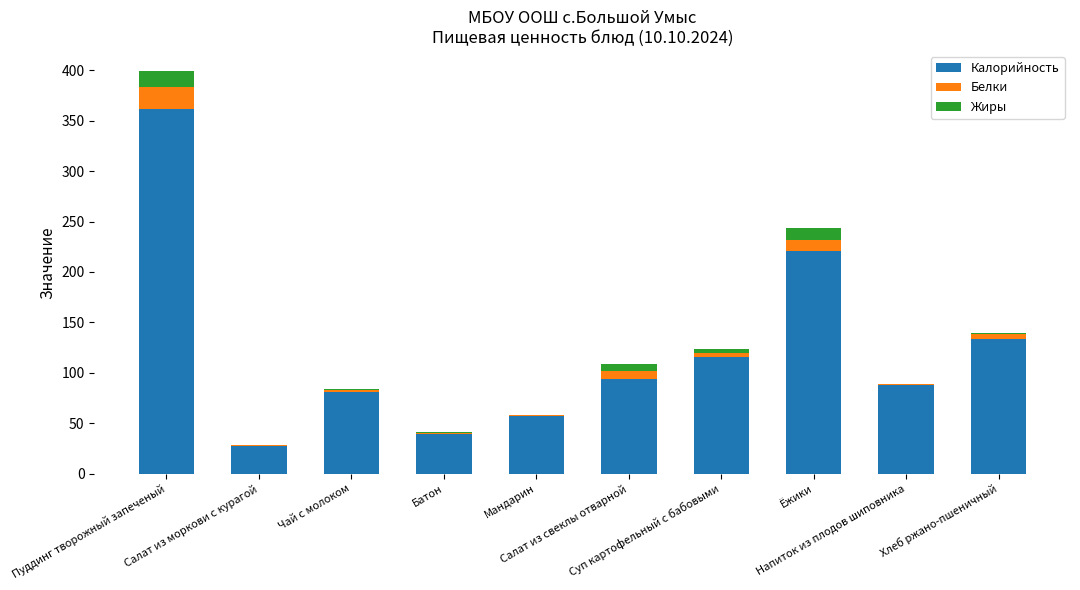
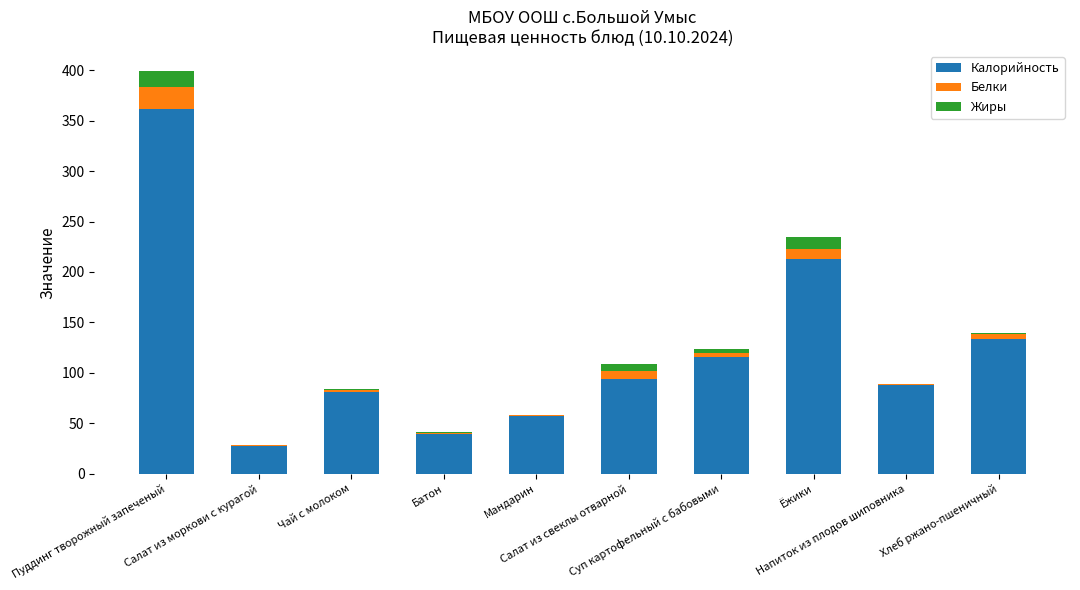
Калорийность, Ёжики: 221 -> 213
